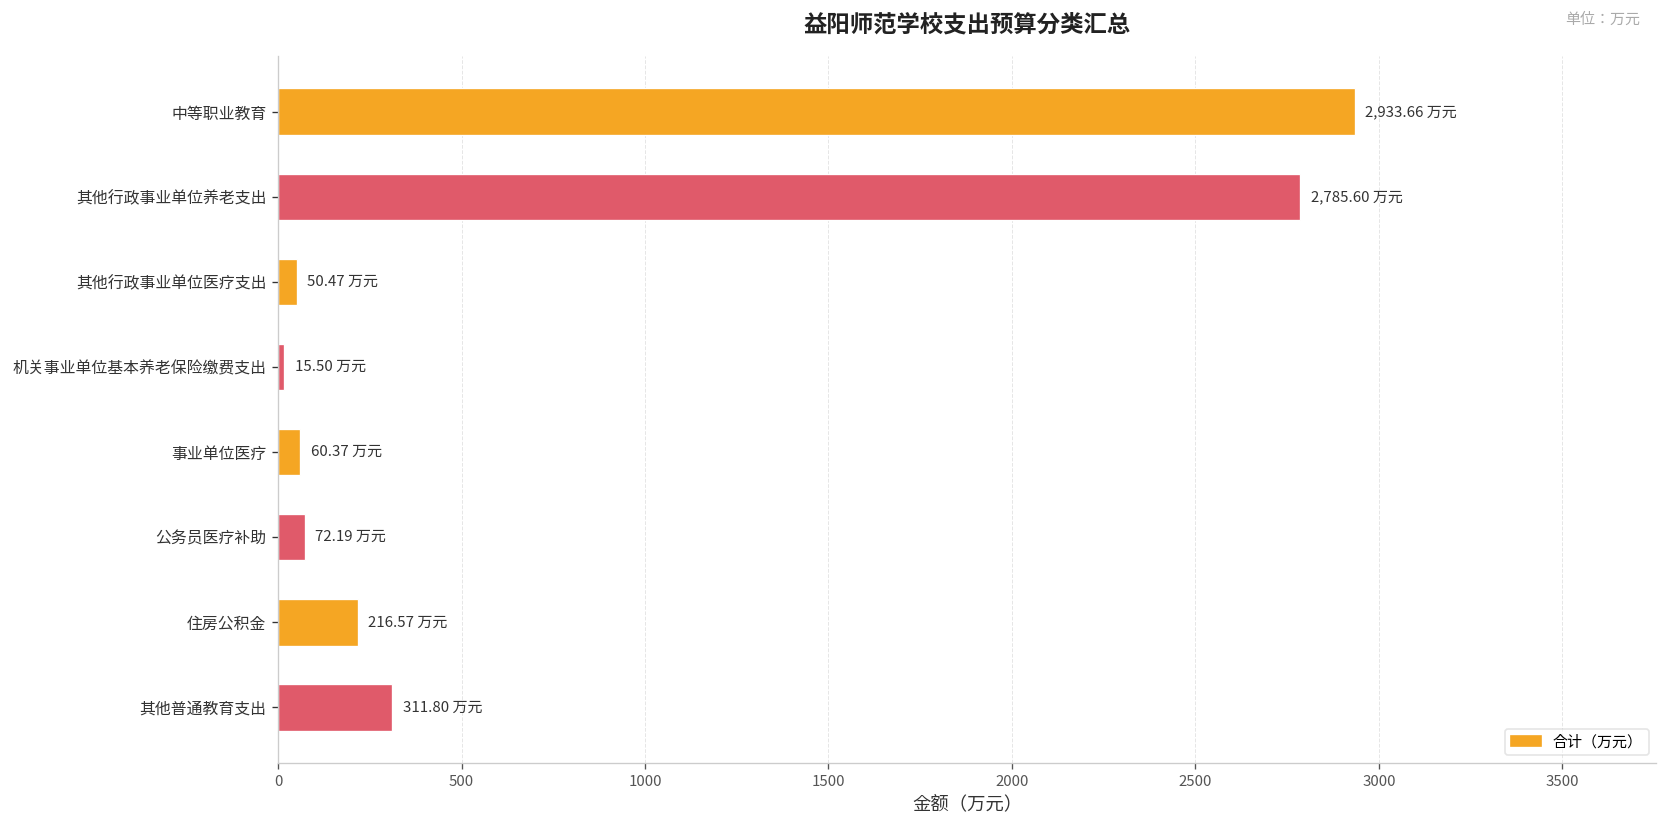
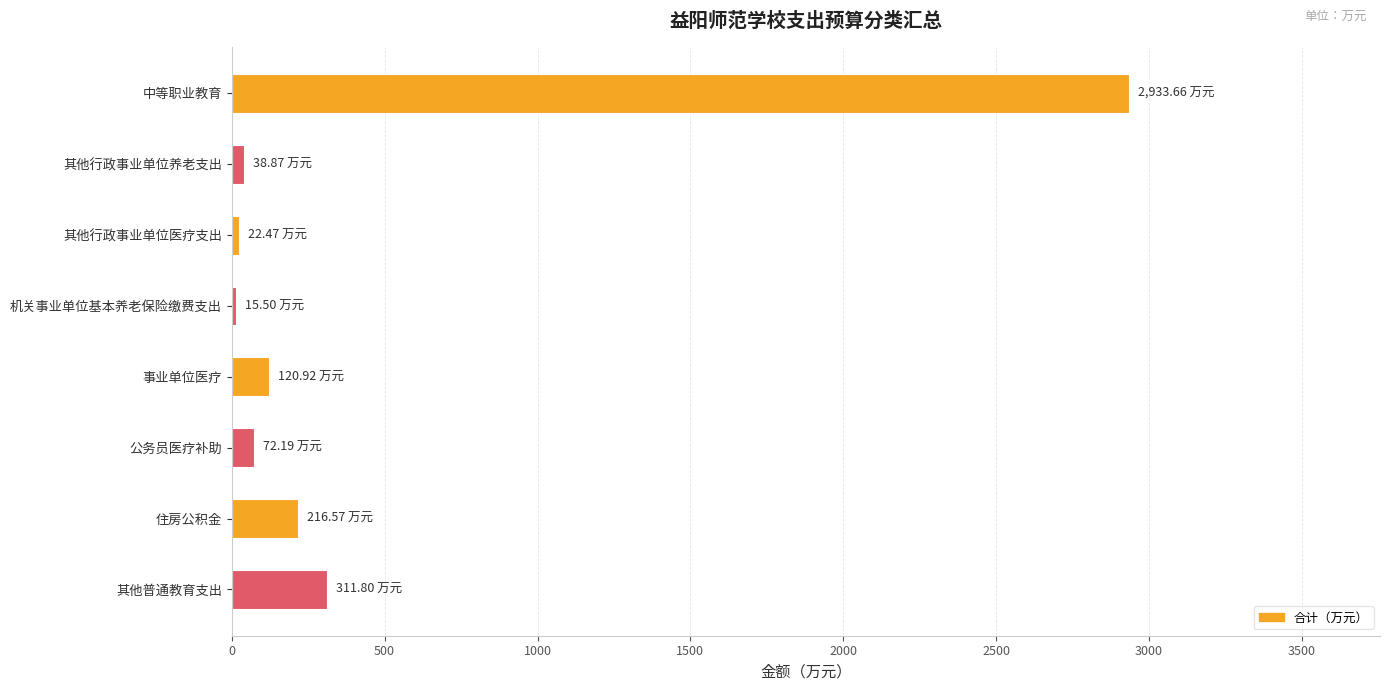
其他行政事业单位养老支出: 2,785.60 -> 38.87
其他行政事业单位医疗支出: 50.47 -> 22.47
事业单位医疗: 60.37 -> 120.92
